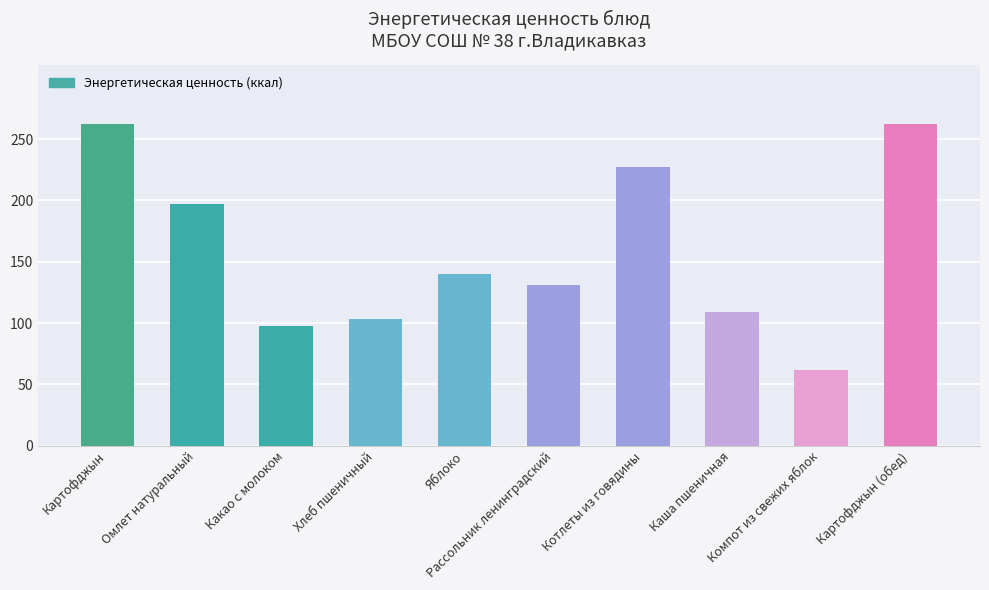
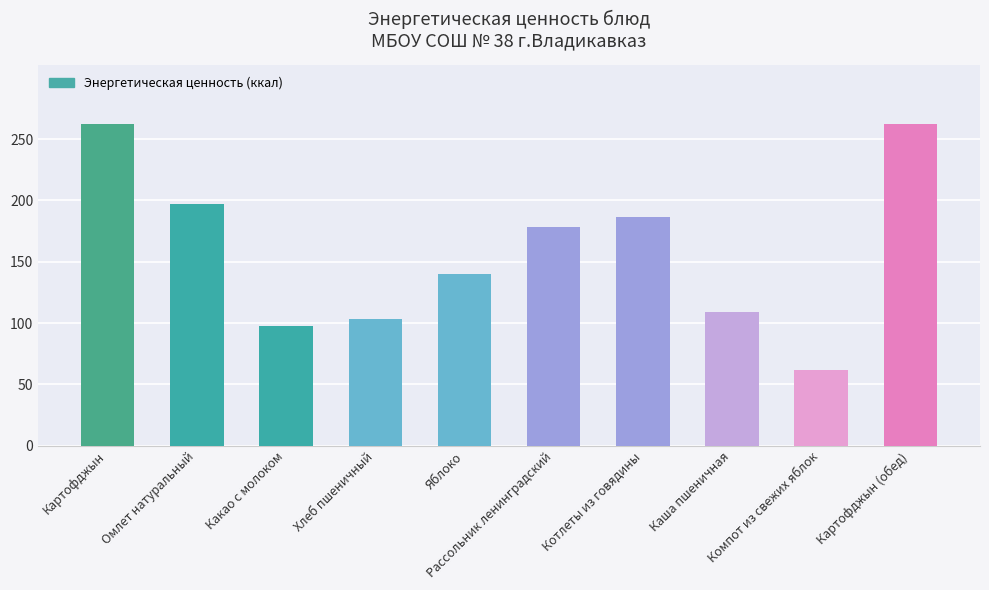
Рассольник ленинградский: 131 -> 178
Котлеты из говядины: 227 -> 186
